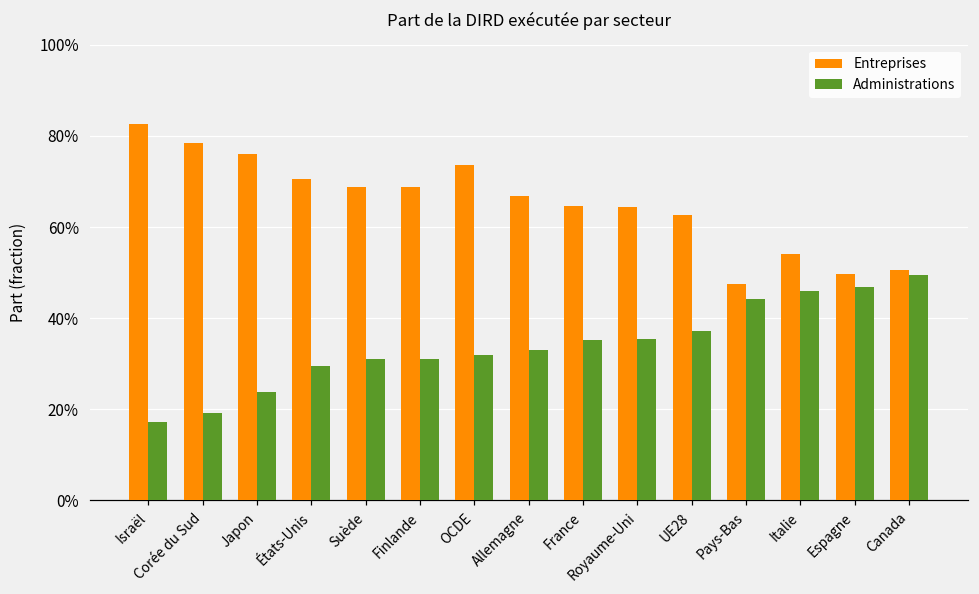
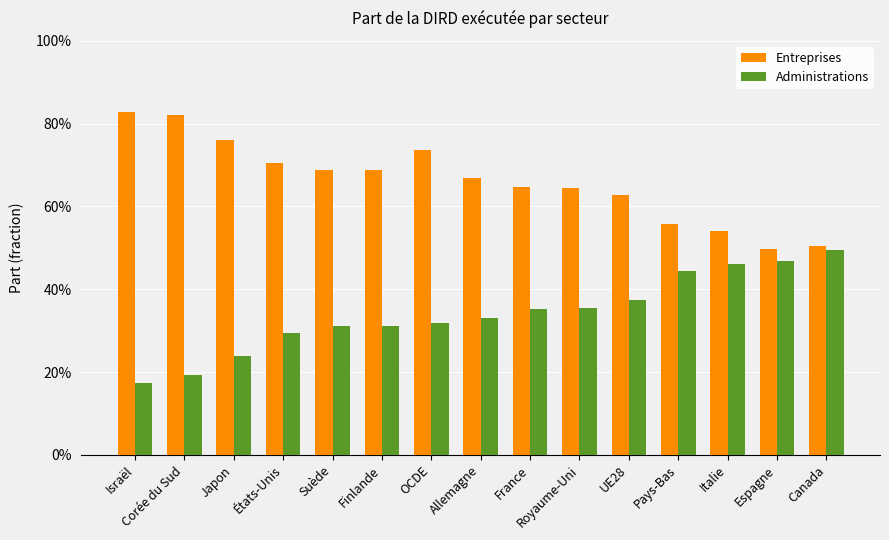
Entreprises, Corée du Sud: 79% -> 82%
Entreprises, Pays-Bas: 48% -> 56%
